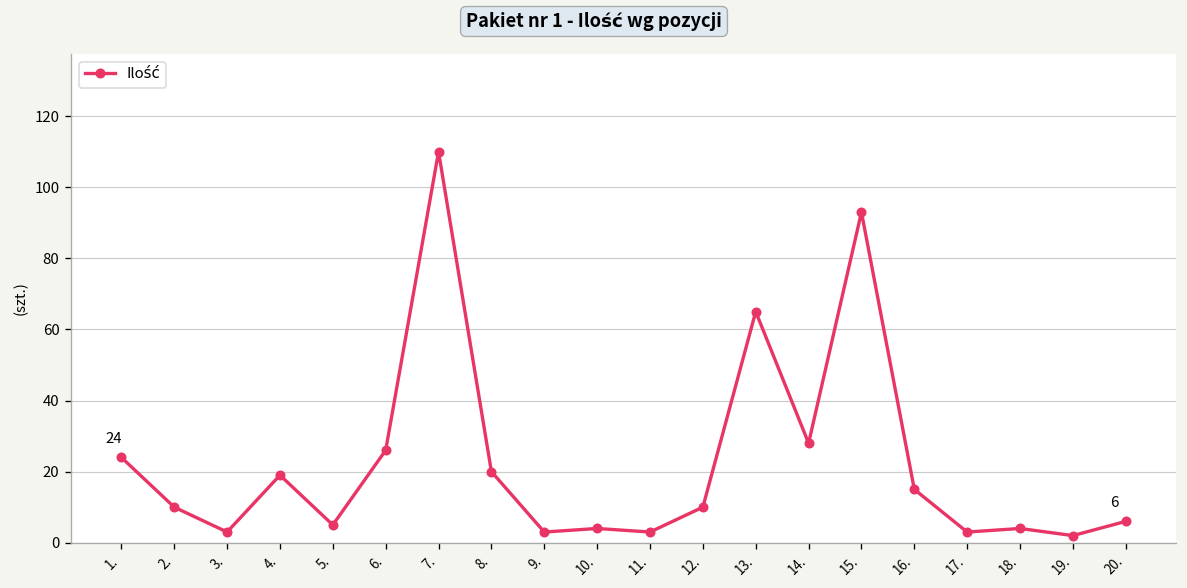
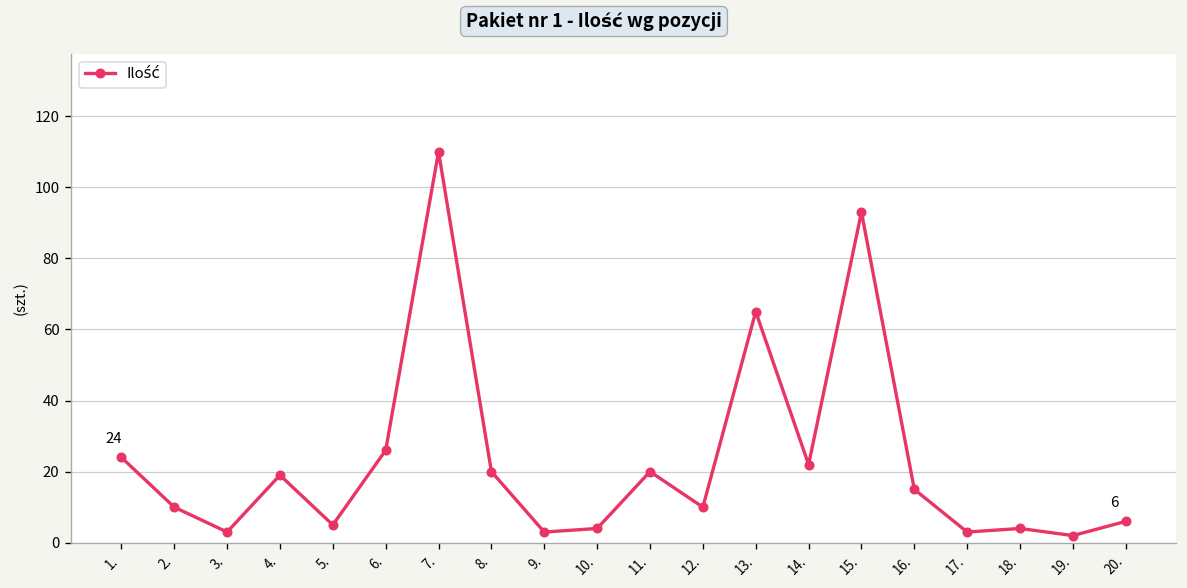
11.: 3 -> 20
14.: 28 -> 22
